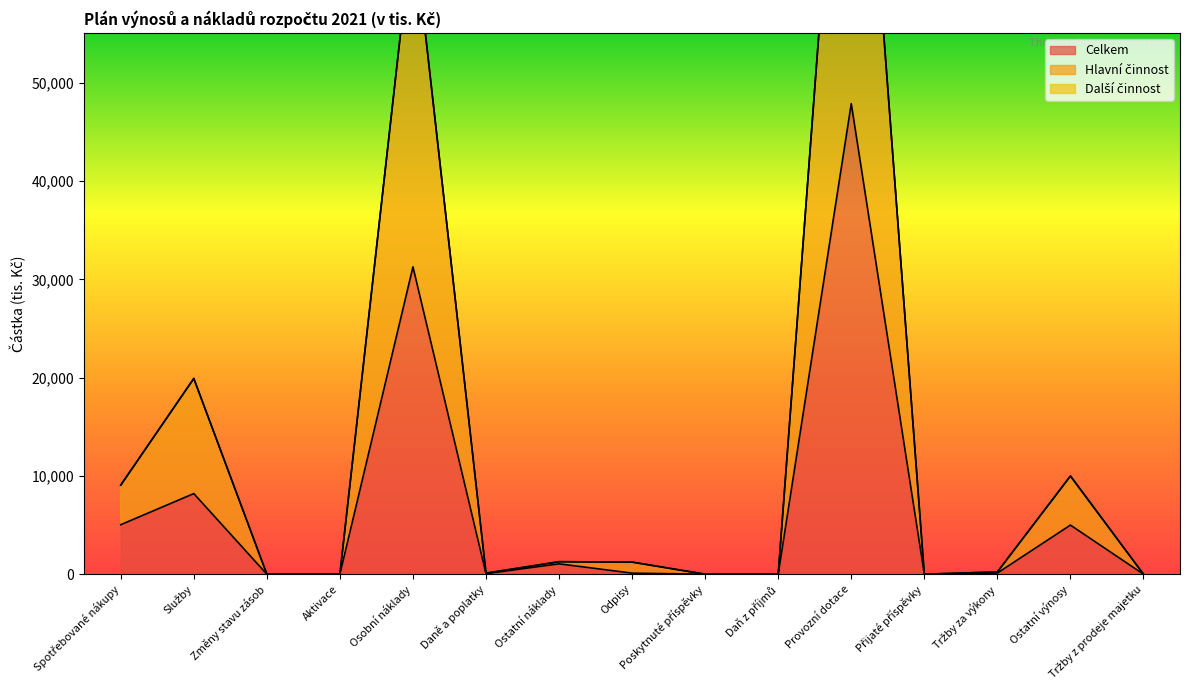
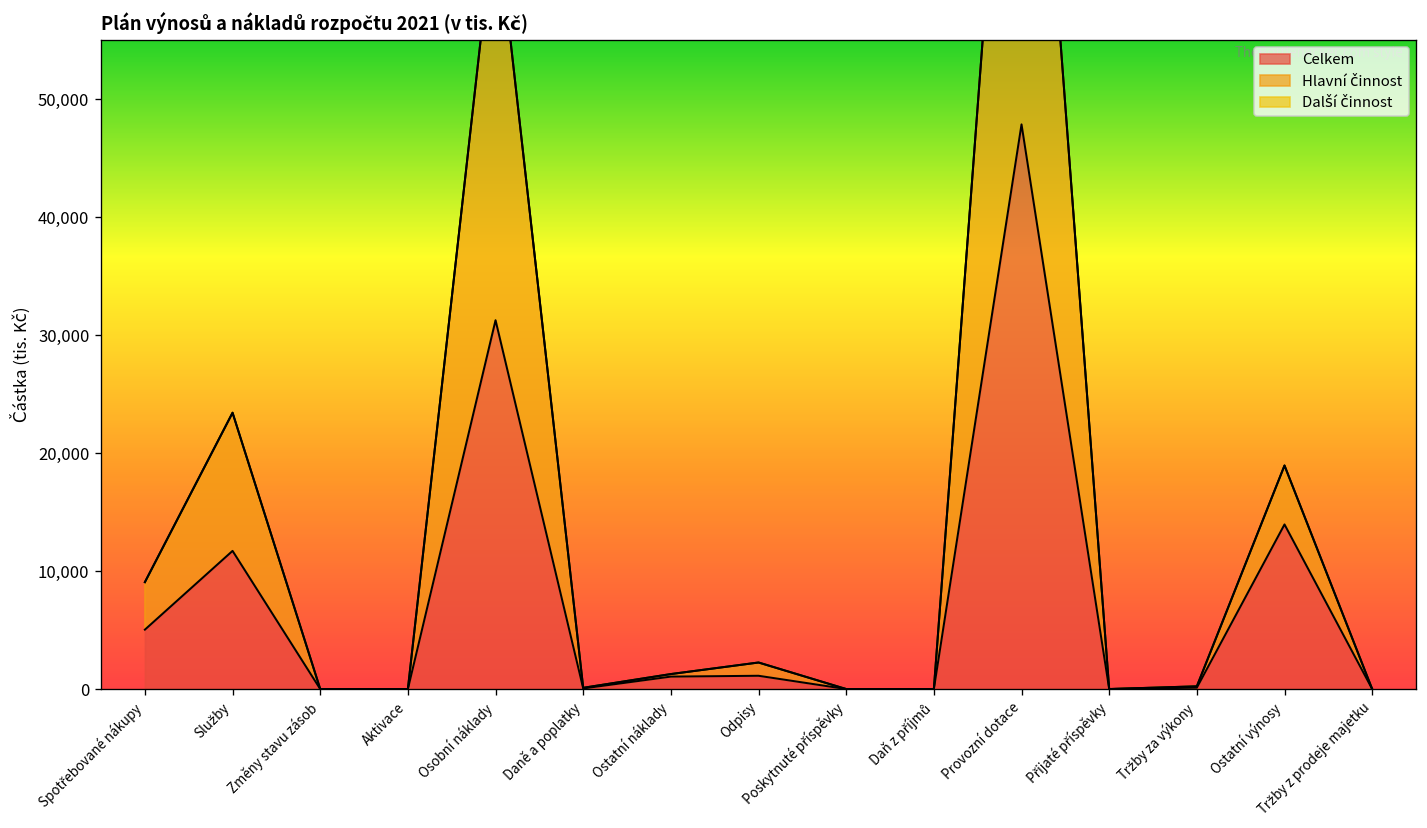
Celkem, Služby: 8,000 -> 12,000
Celkem, Odpisy: 0 -> 1,000
Celkem, Ostatní výnosy: 5,000 -> 14,000
